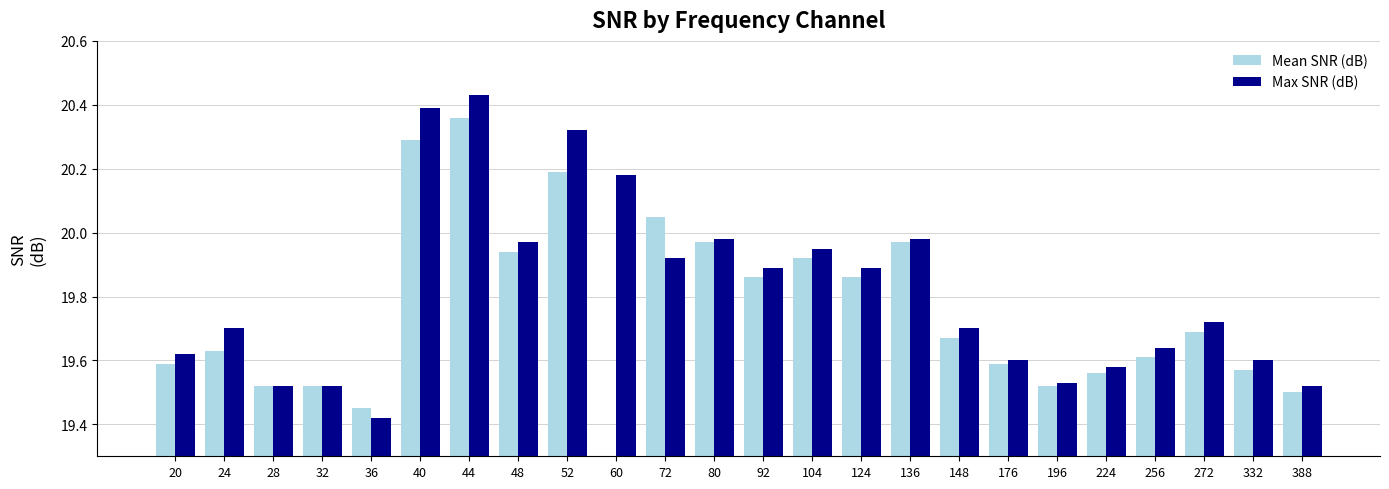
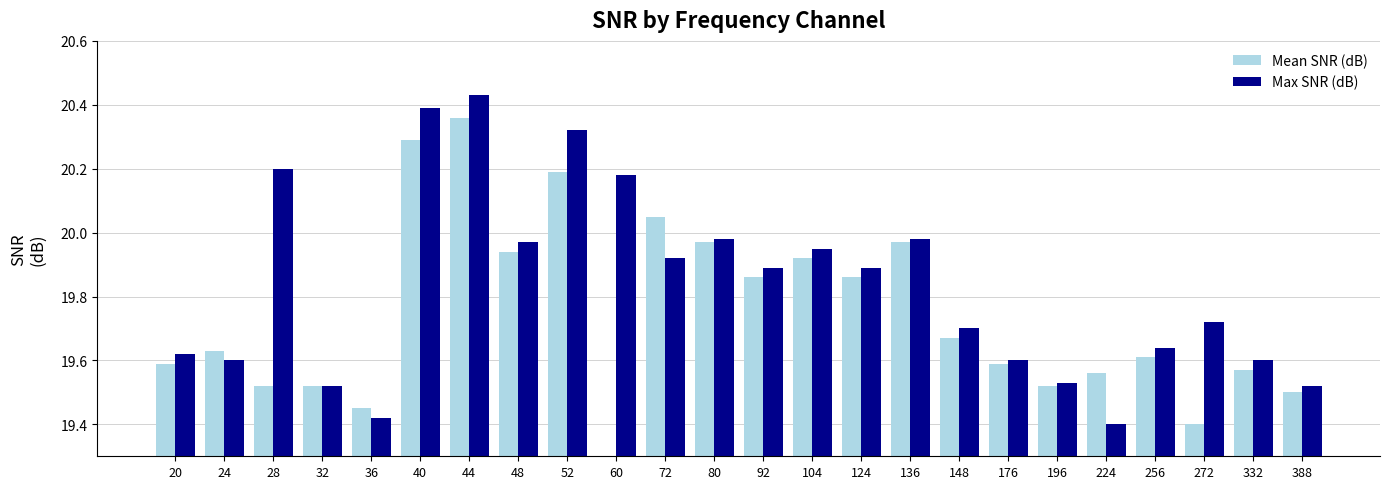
Max SNR (dB), 24: 19.7 -> 19.6
Max SNR (dB), 28: 19.52 -> 20.20
Max SNR (dB), 224: 19.58 -> 19.40
Mean SNR (dB), 272: 19.69 -> 19.40
